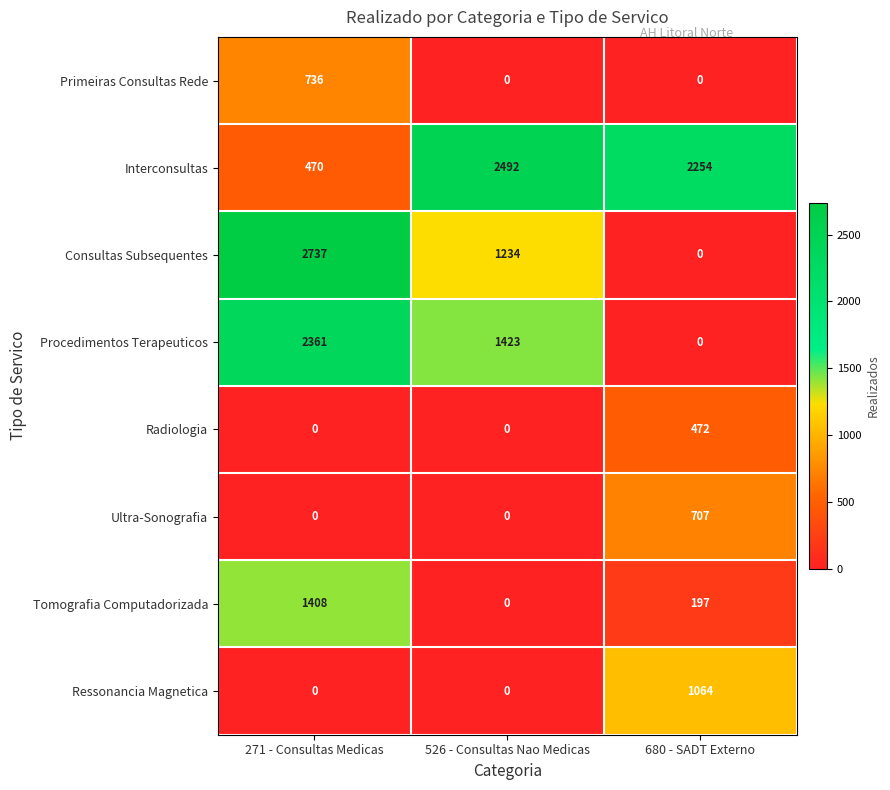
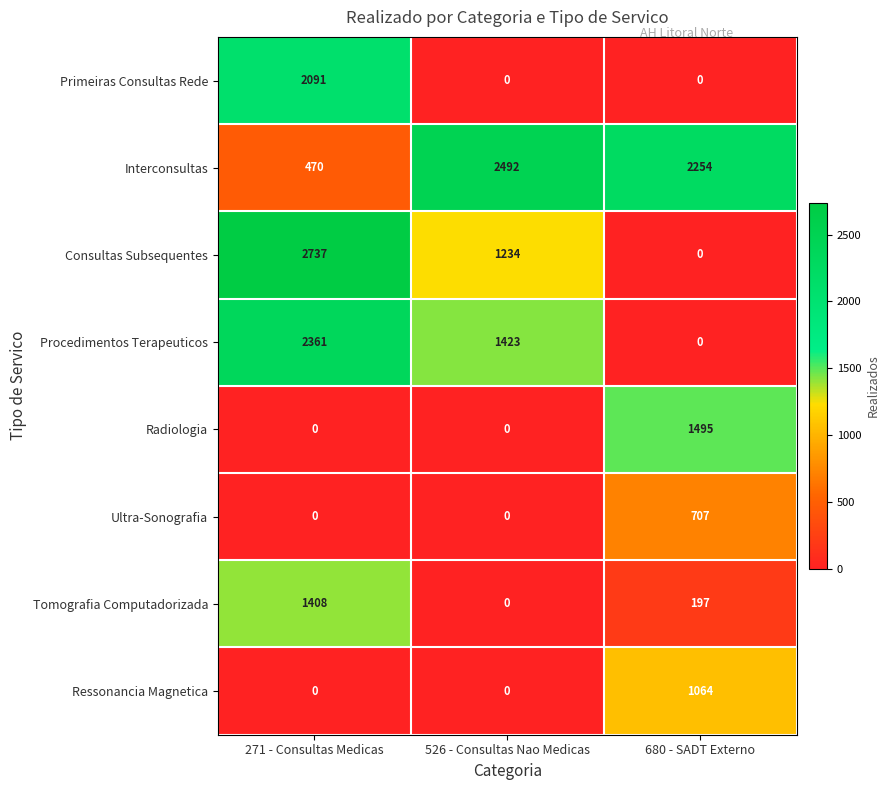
Primeiras Consultas Rede, 271 - Consultas Medicas: 736 -> 2091
Radiologia, 680 - SADT Externo: 472 -> 1495
